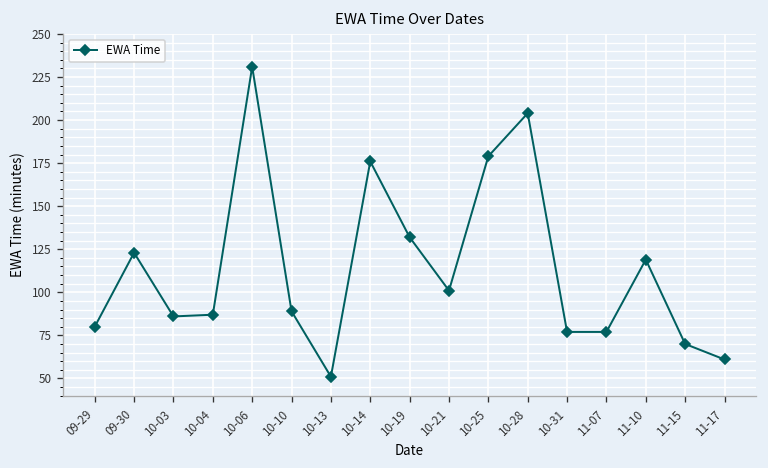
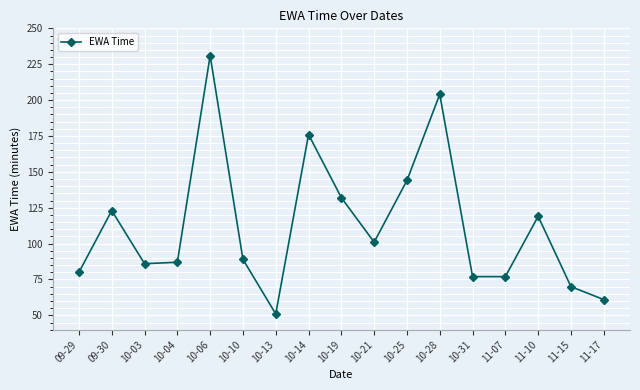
10-25: 179 -> 144
